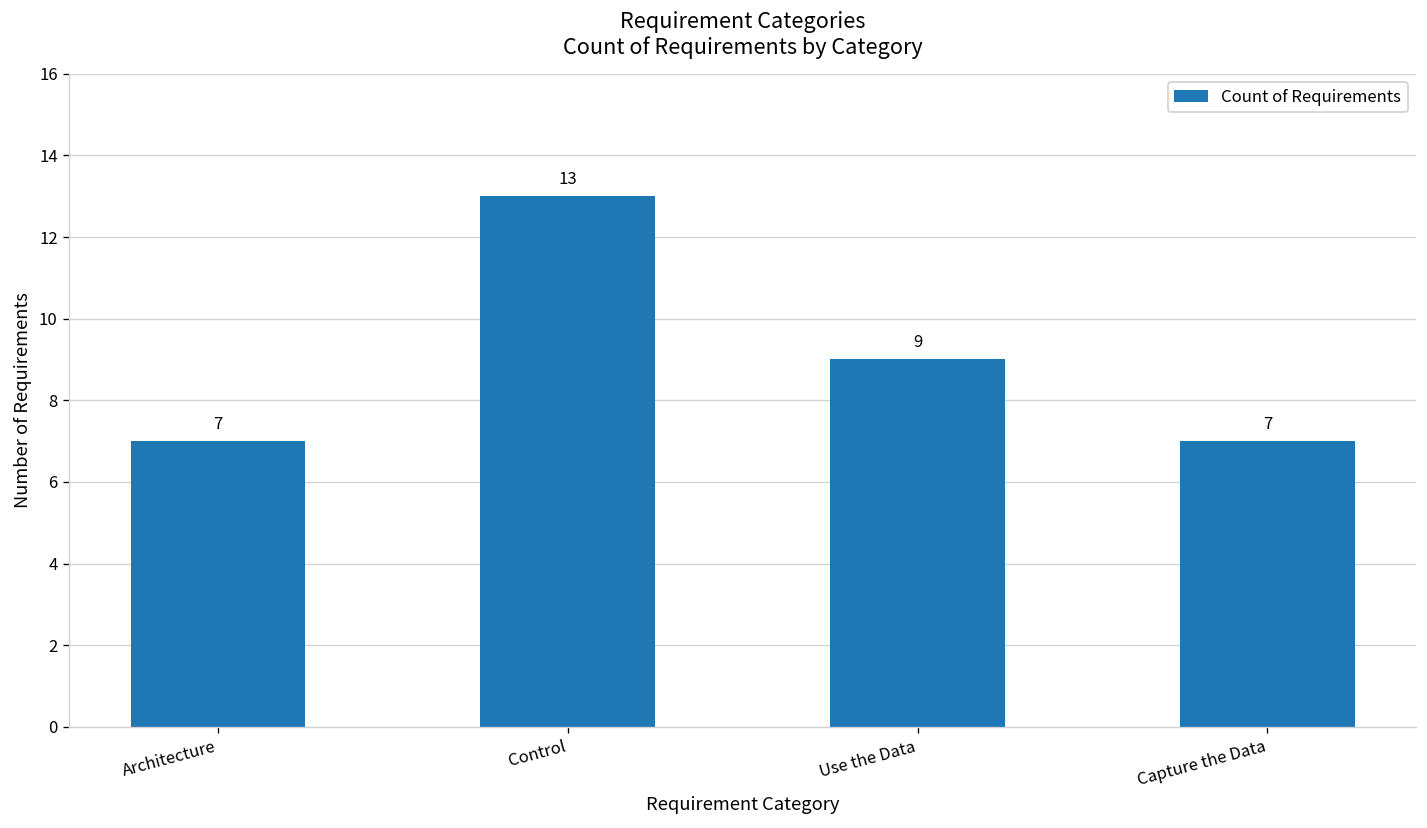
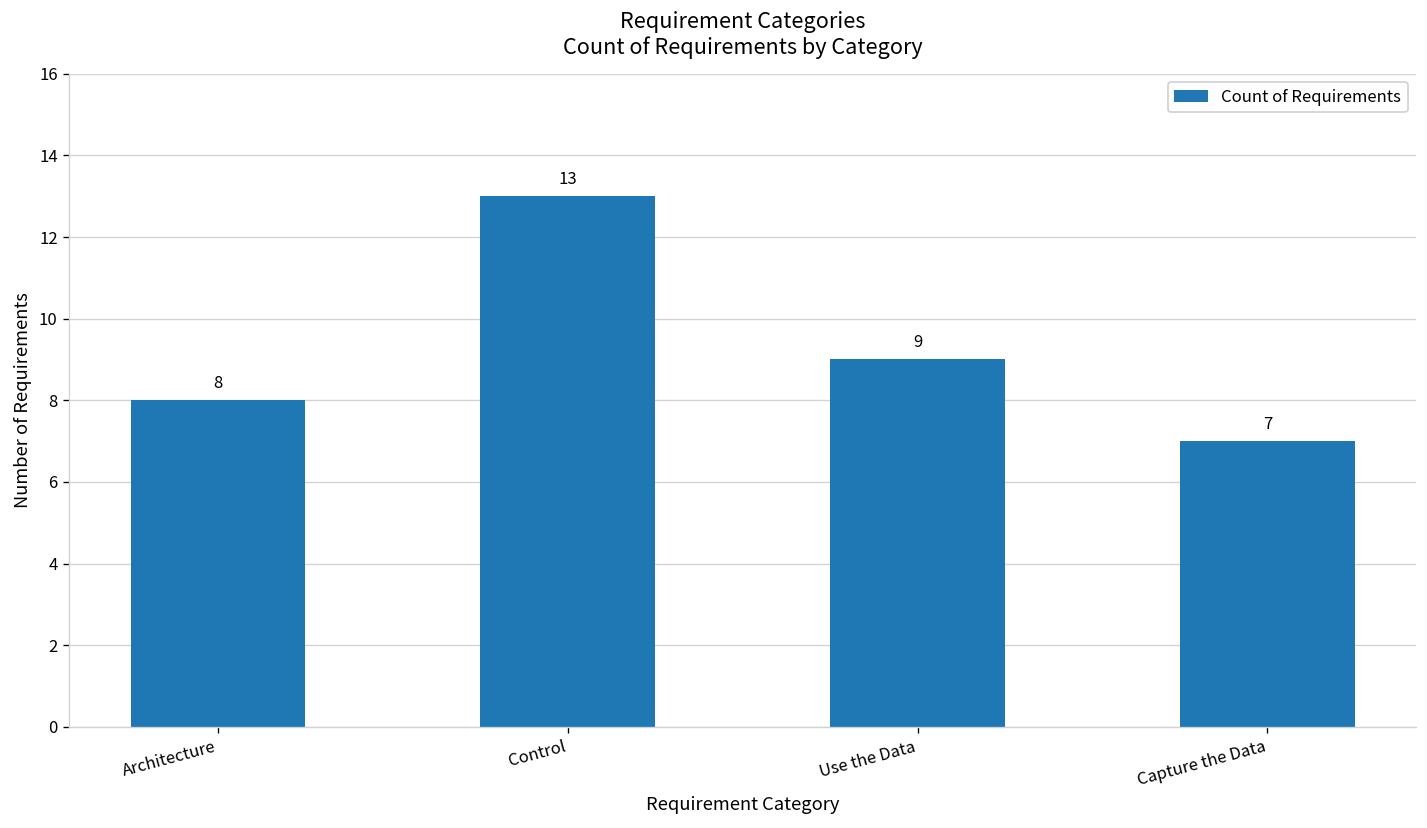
Architecture: 7 -> 8
